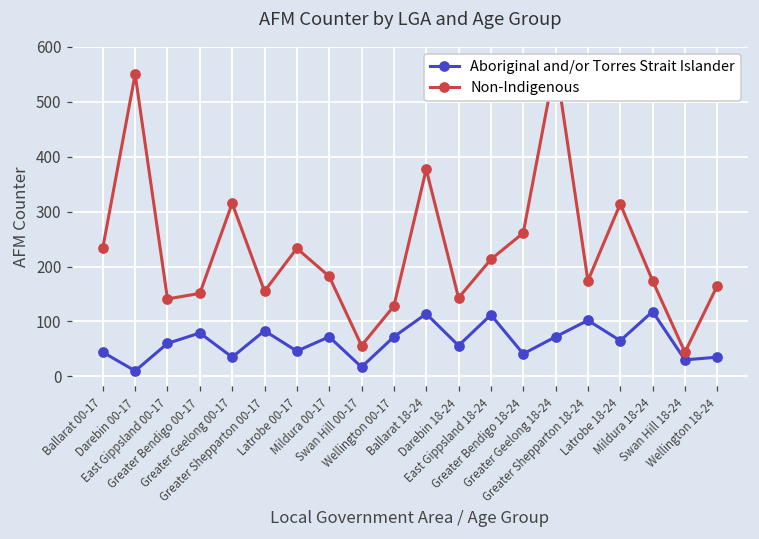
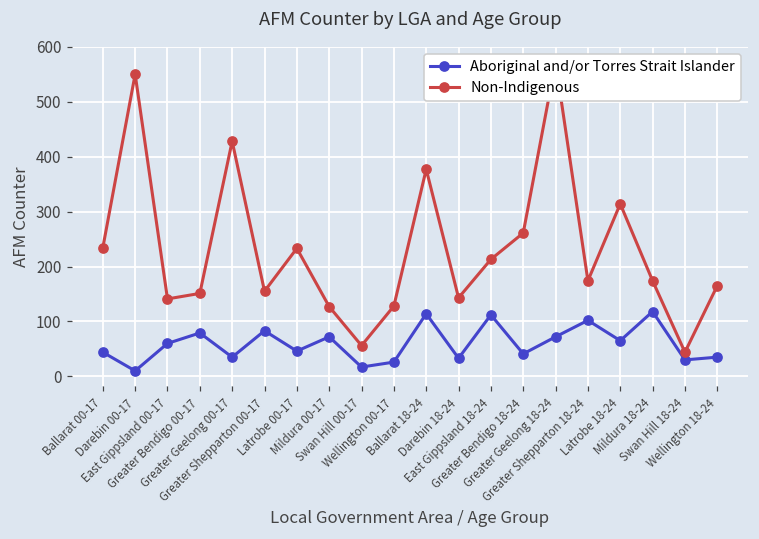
Non-Indigenous, Greater Geelong 00-17: 320 -> 430
Non-Indigenous, Mildura 00-17: 180 -> 130
Aboriginal and/or Torres Strait Islander, Wellington 00-17: 70 -> 30
Aboriginal and/or Torres Strait Islander, Darebin 18-24: 60 -> 30
